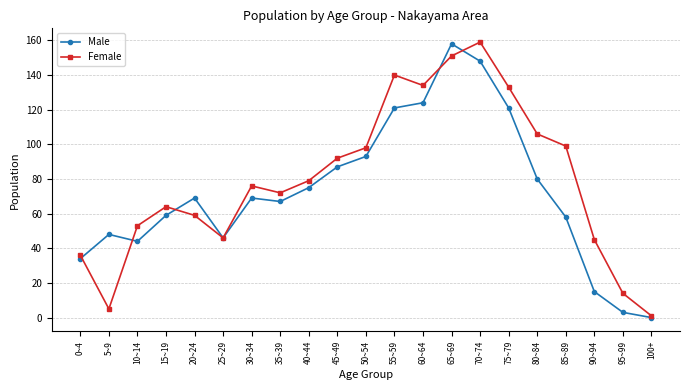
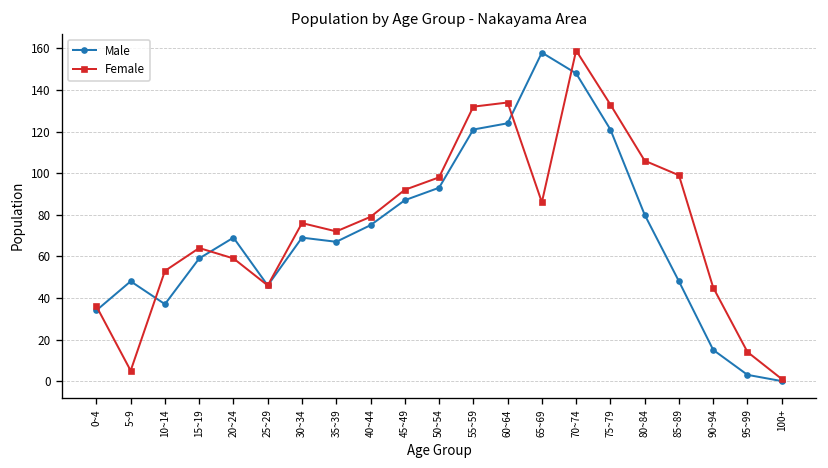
Male, 10~14: 44 -> 37
Female, 55~59: 140 -> 132
Female, 65~69: 151 -> 86
Male, 85~89: 58 -> 48
